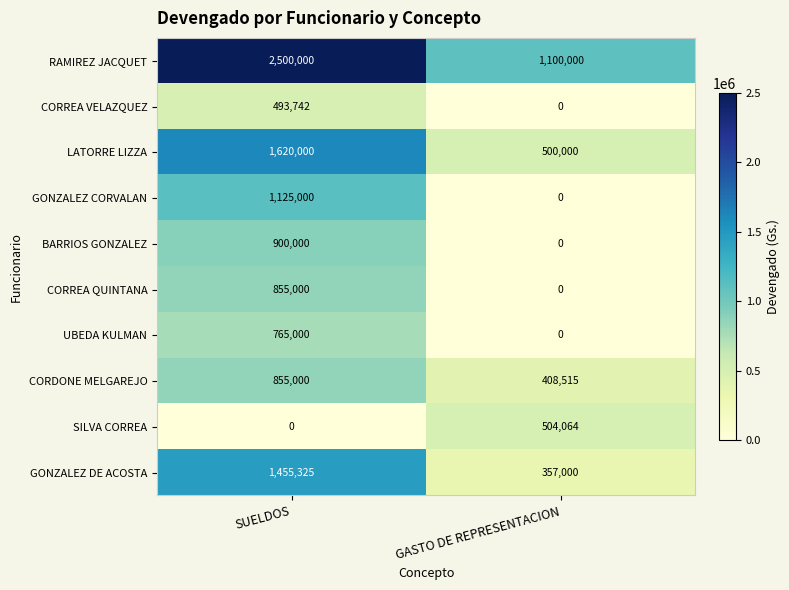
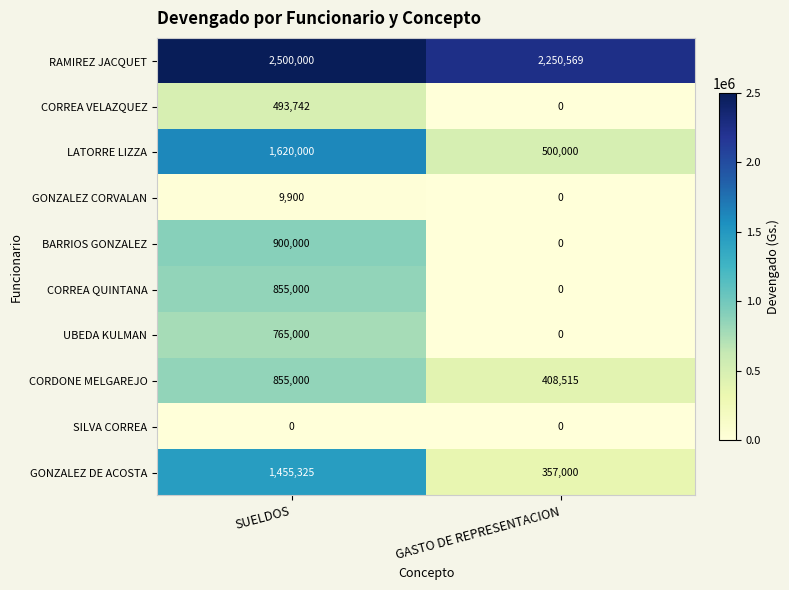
RAMIREZ JACQUET, GASTO DE REPRESENTACION: 1,100,000 -> 2,250,569
GONZALEZ CORVALAN, SUELDOS: 1,125,000 -> 9,900
SILVA CORREA, GASTO DE REPRESENTACION: 504,064 -> 0
